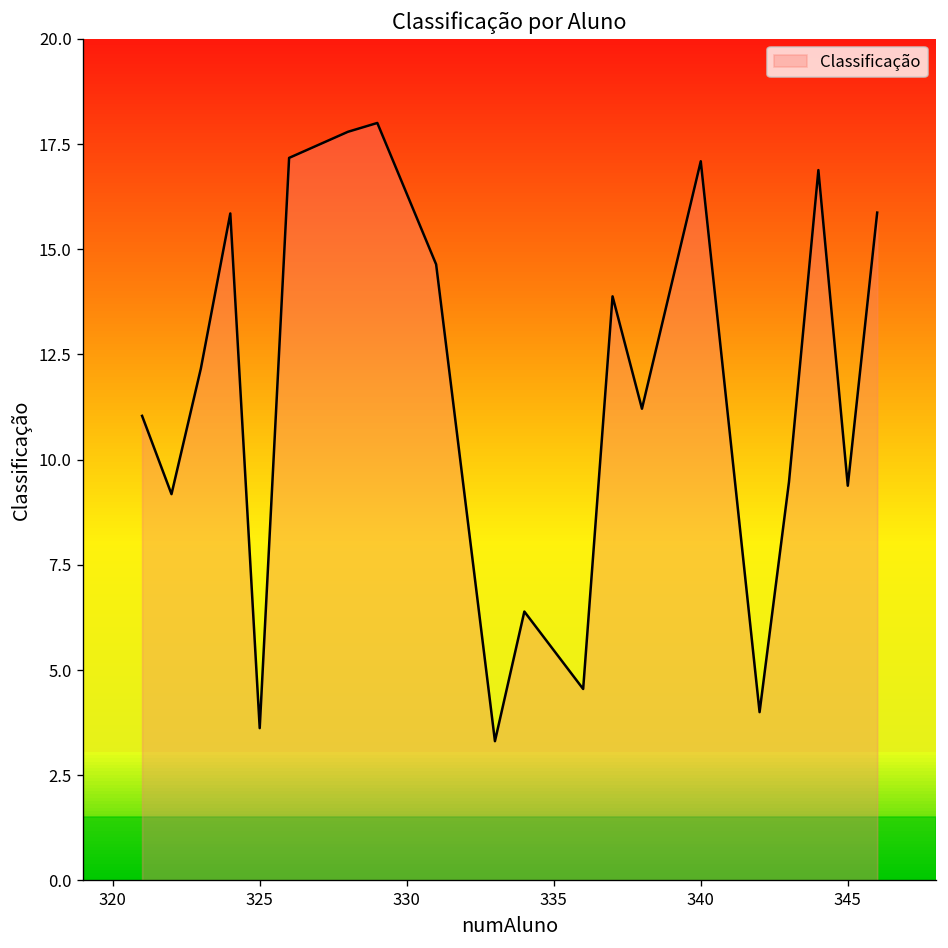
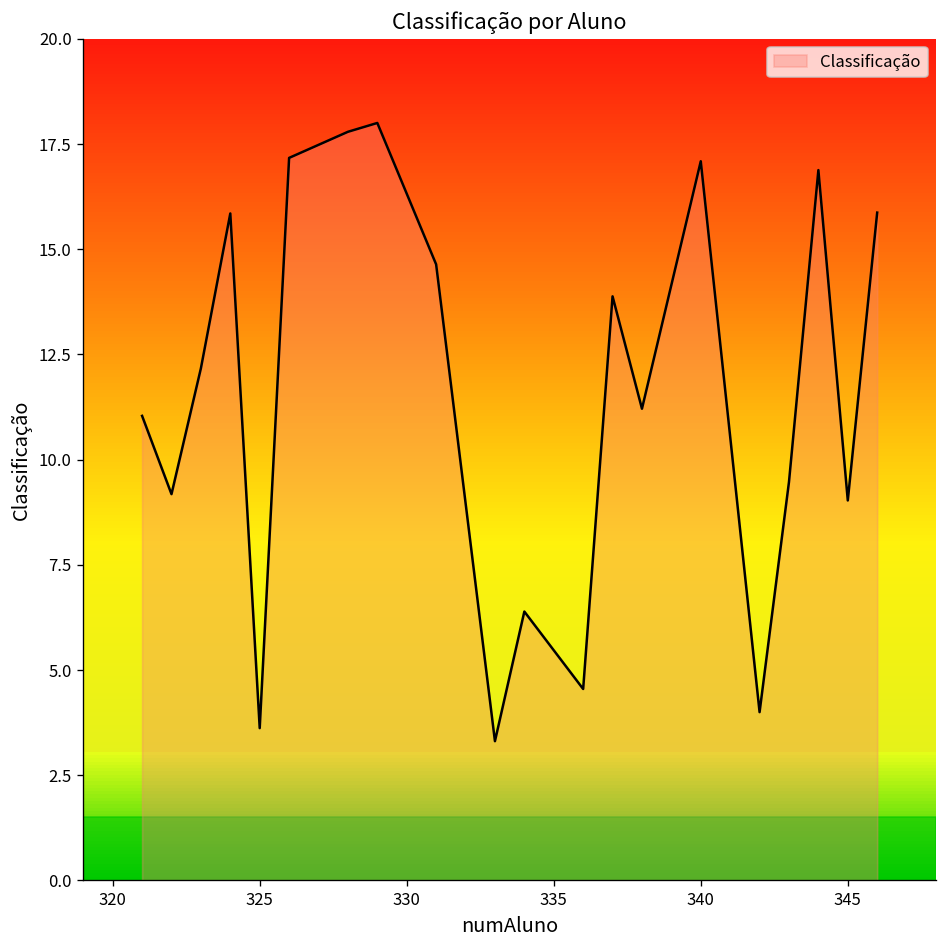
345: 9.4 -> 9.0
